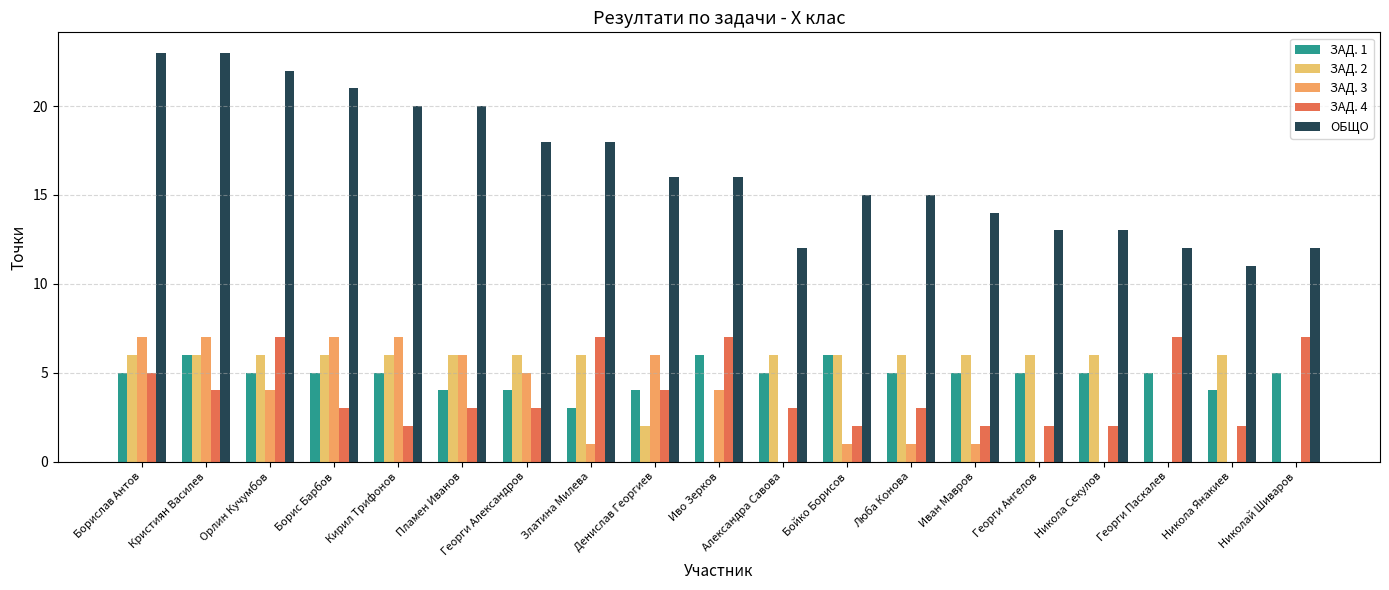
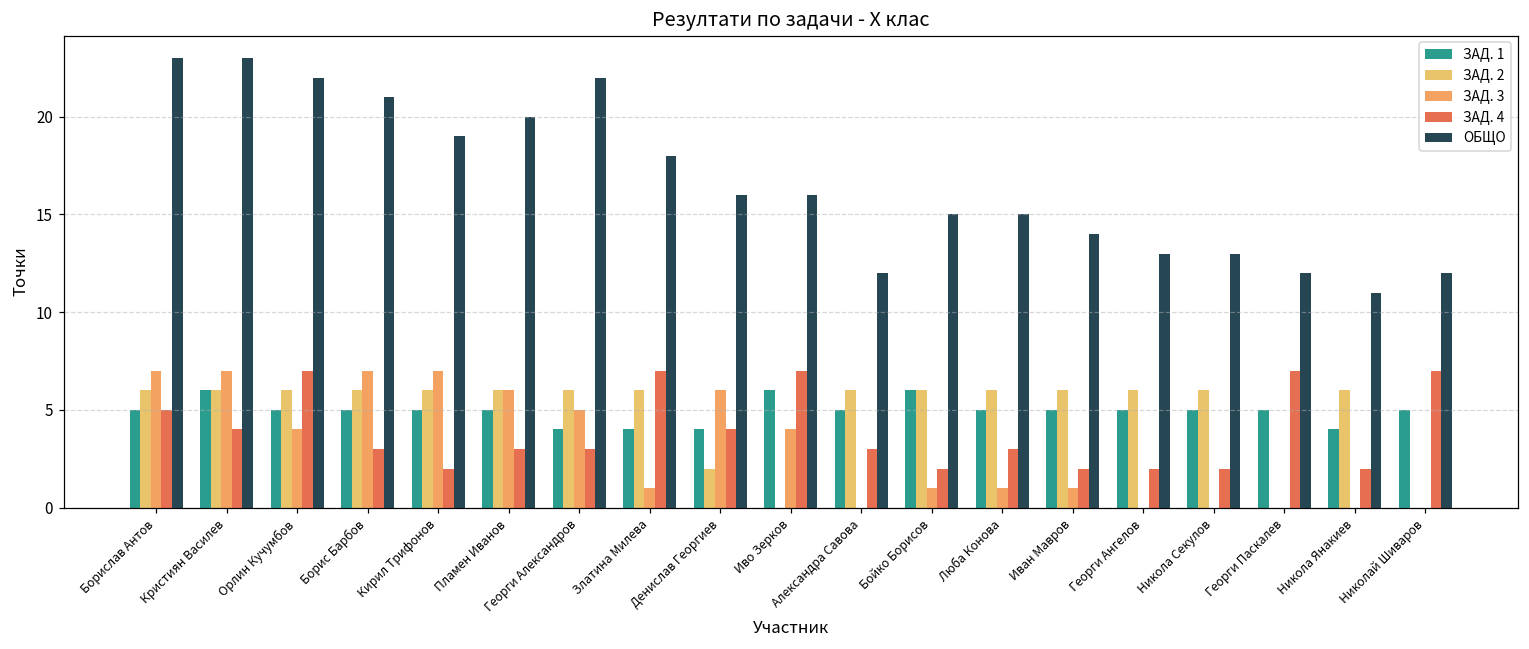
ОБЩО, Кирил Трифонов: 20 -> 19
ЗАД. 1, Пламен Иванов: 4 -> 5
ОБЩО, Георги Александров: 18 -> 22
ЗАД. 1, Златина Милева: 3 -> 4
